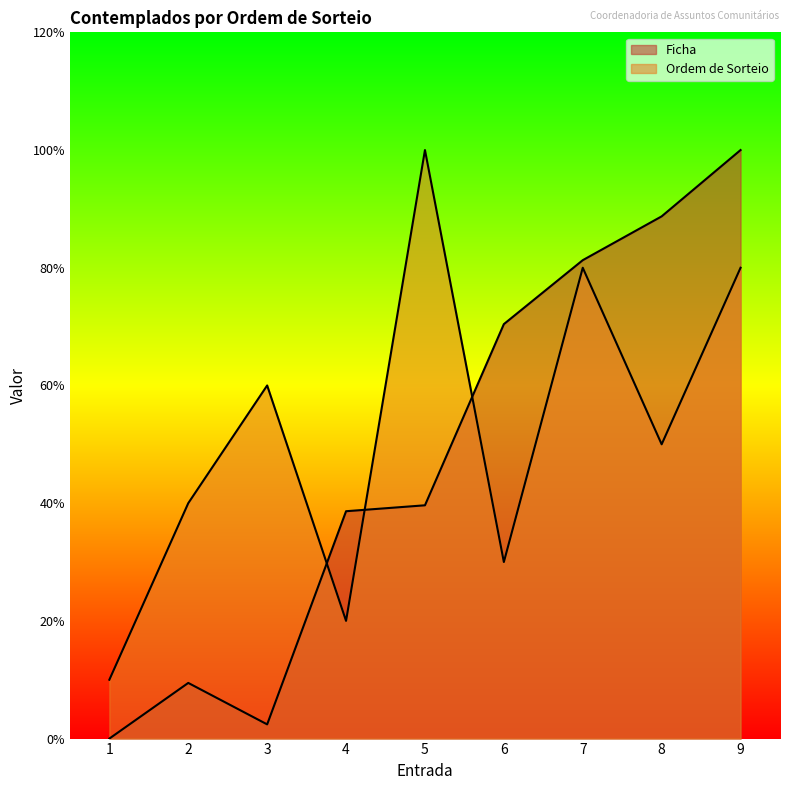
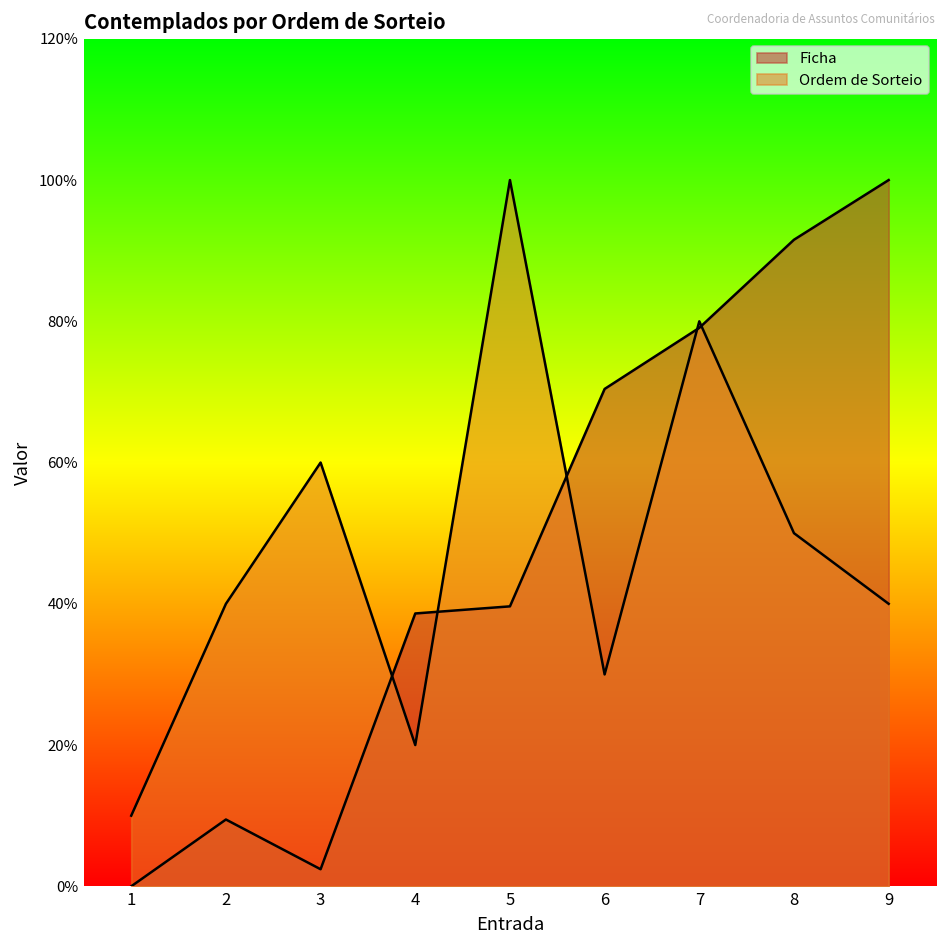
Ficha, 7: 81% -> 79%
Ficha, 8: 89% -> 92%
Ordem de Sorteio, 9: 80% -> 40%
